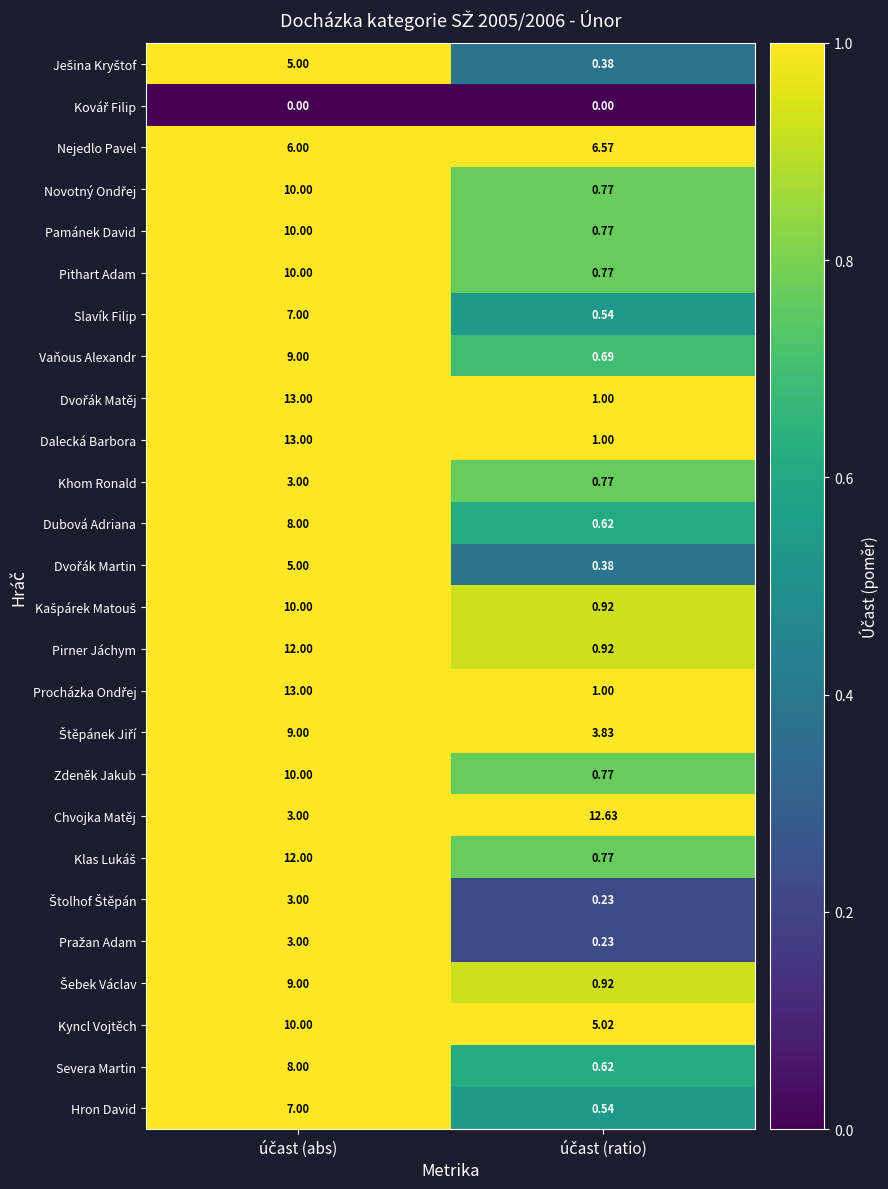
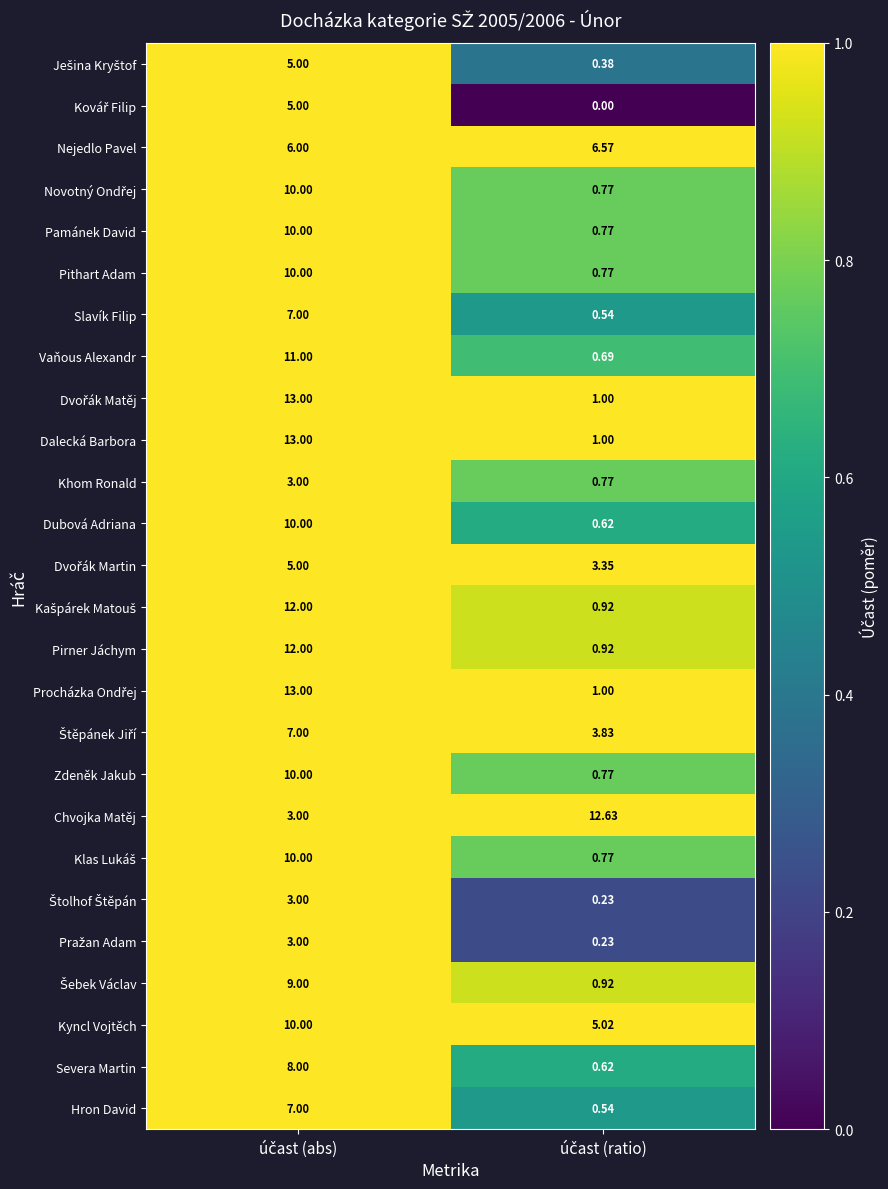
Kovář Filip, účast (abs): 0.00 -> 5.00
Vaňous Alexandr, účast (abs): 9.00 -> 11.00
Dubová Adriana, účast (abs): 8.00 -> 10.00
Dvořák Martin, účast (ratio): 0.38 -> 3.35
Kašpárek Matouš, účast (abs): 10.00 -> 12.00
Štěpánek Jiří, účast (abs): 9.00 -> 7.00
Klas Lukáš, účast (abs): 12.00 -> 10.00
